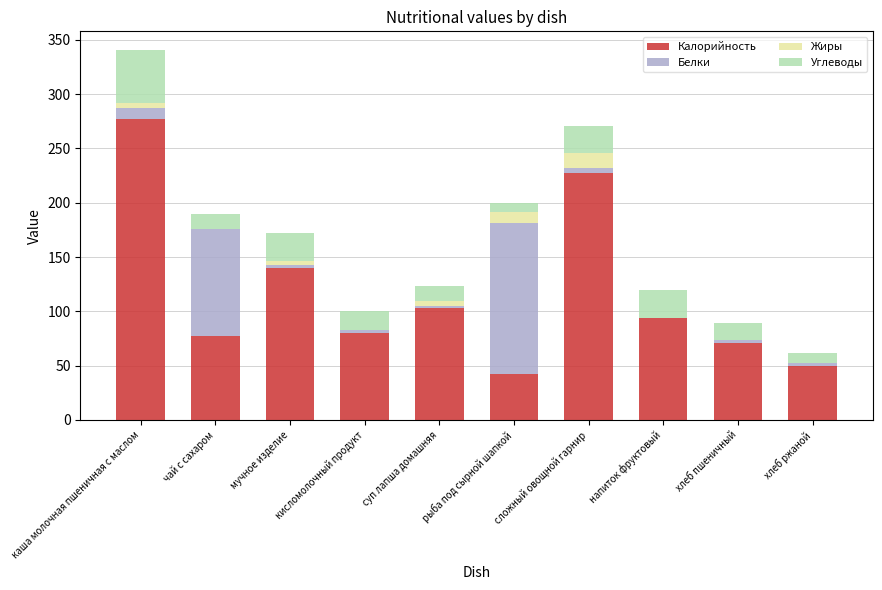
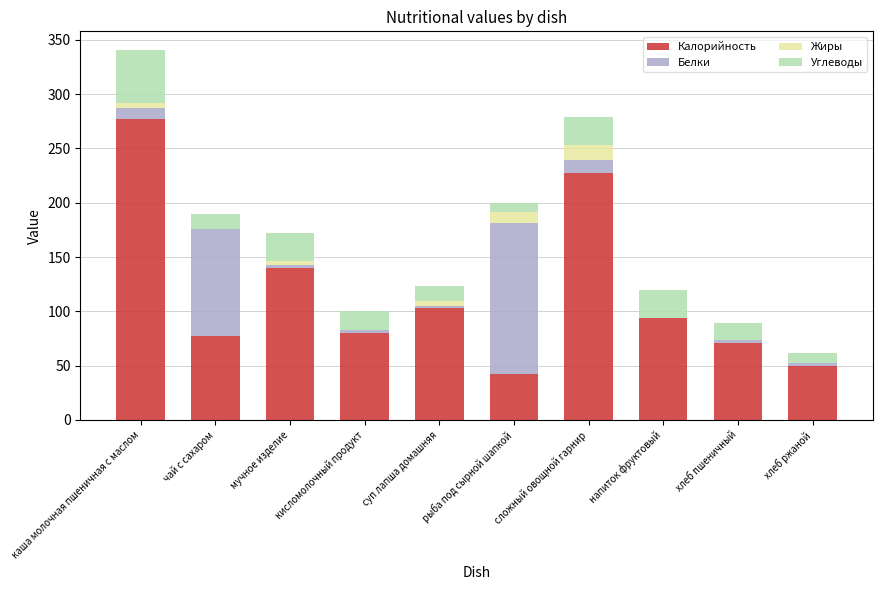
Белки, сложный овощной гарнир: 5 -> 13
